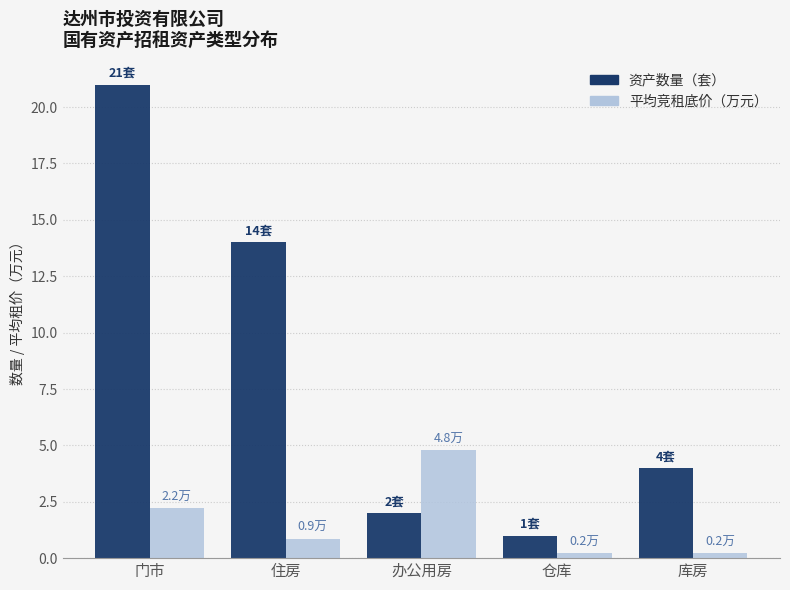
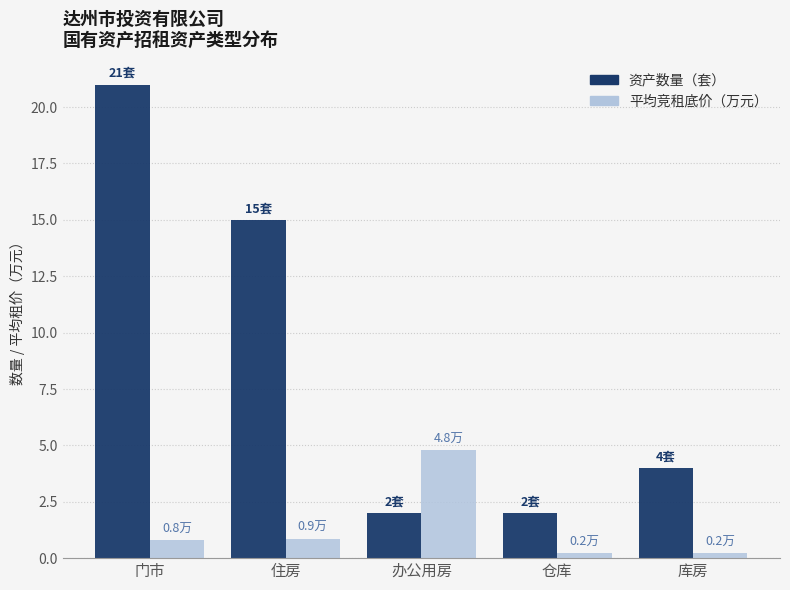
平均竞租底价（万元）, 门市: 2.2万 -> 0.8万
资产数量（套）, 住房: 14套 -> 15套
资产数量（套）, 仓库: 1套 -> 2套
